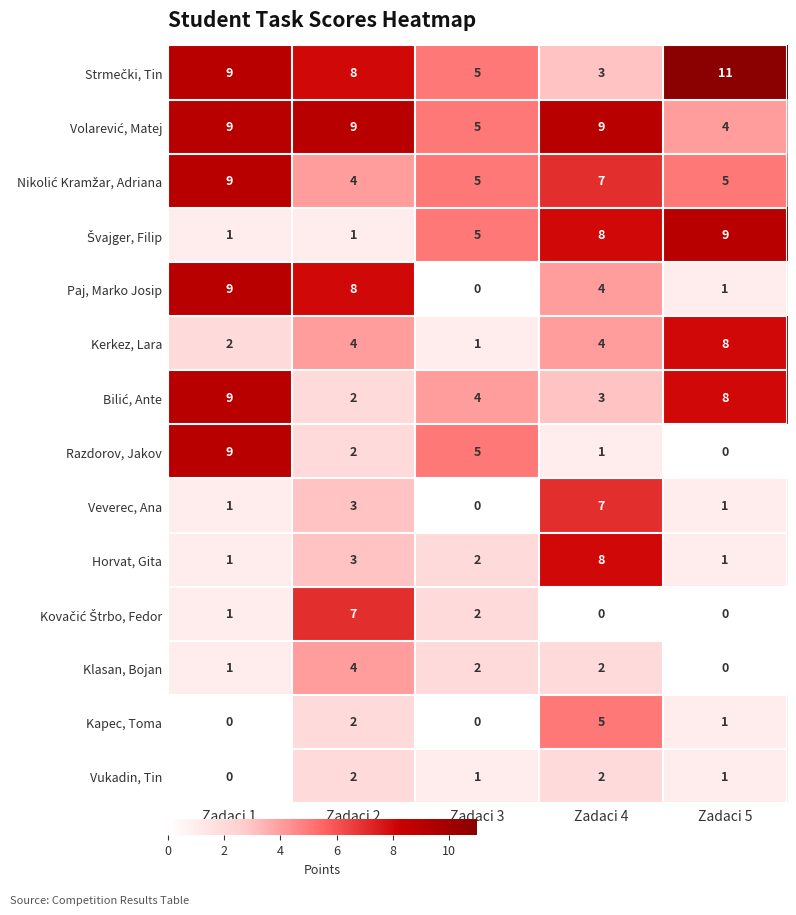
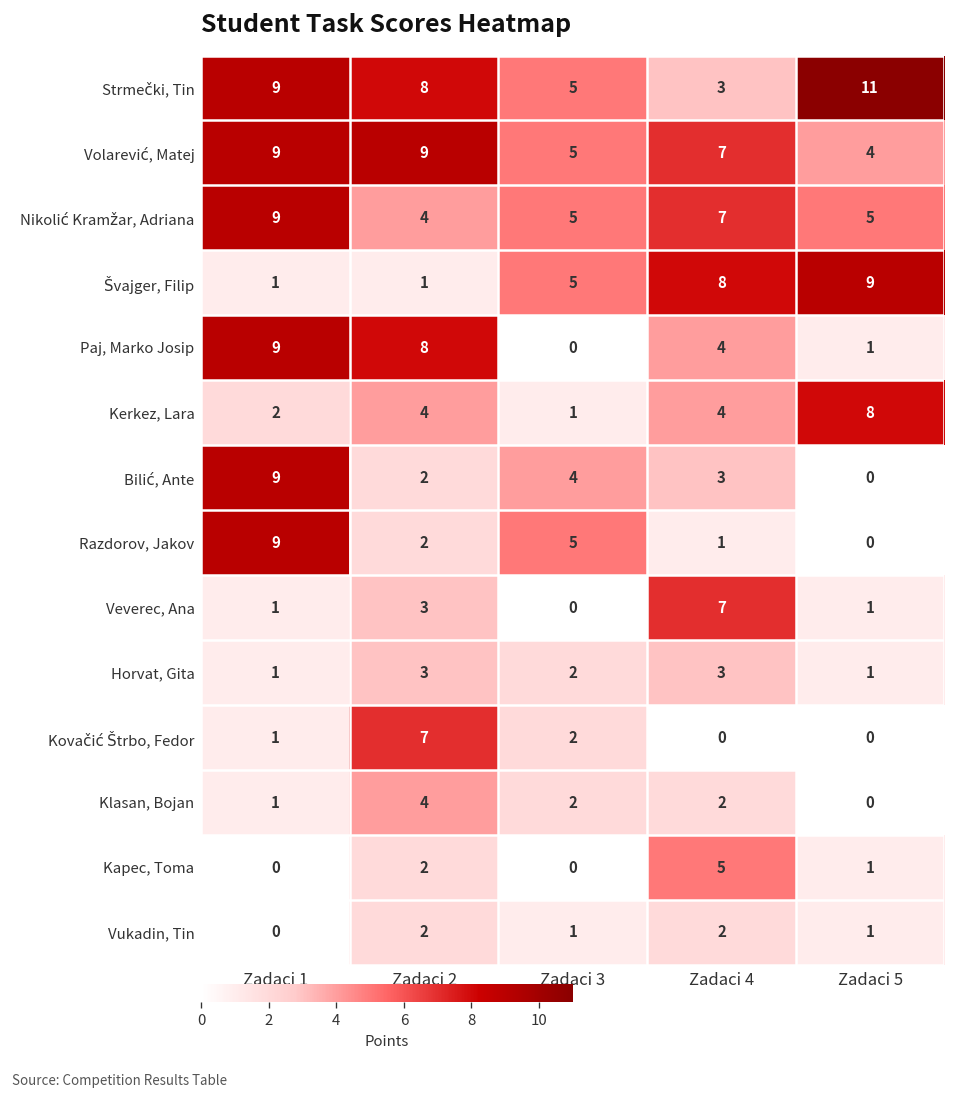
Volarević, Matej, Zadaci 4: 9 -> 7
Bilić, Ante, Zadaci 5: 8 -> 0
Horvat, Gita, Zadaci 4: 8 -> 3
